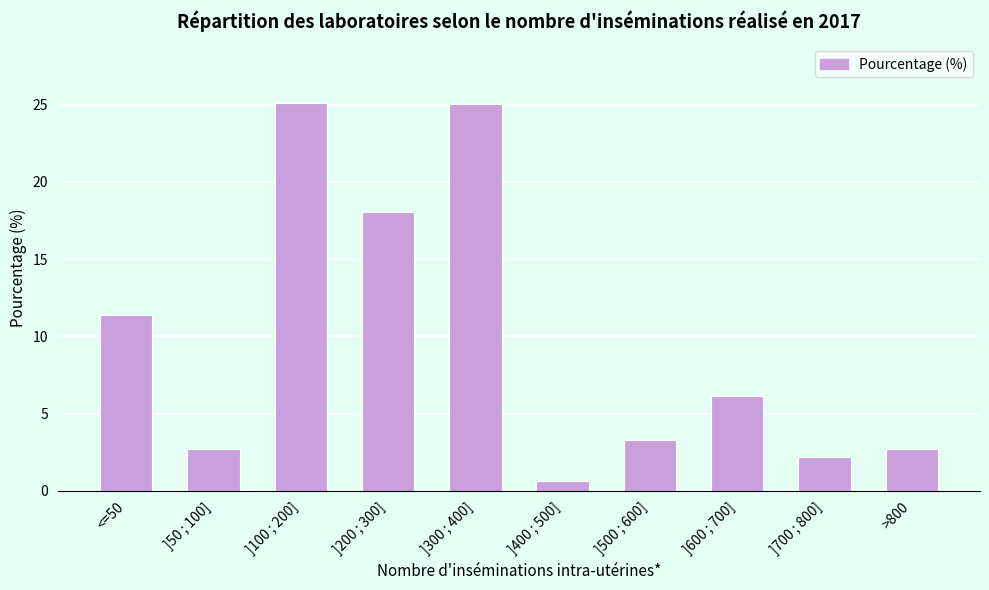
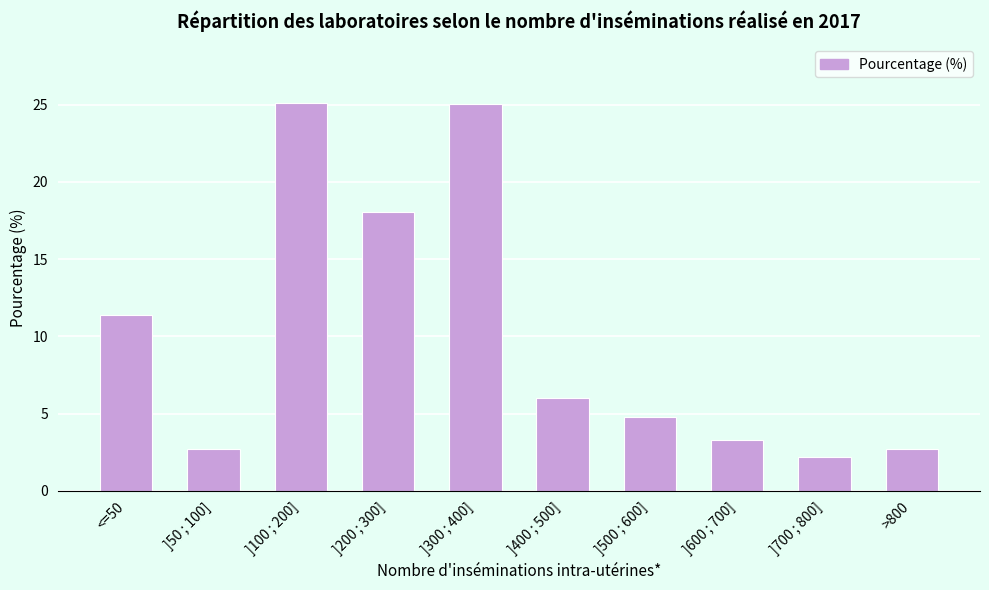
]400 ; 500]: 0.7 -> 6.0
]500 ; 600]: 3.3 -> 4.8
]600 ; 700]: 6.2 -> 3.3
